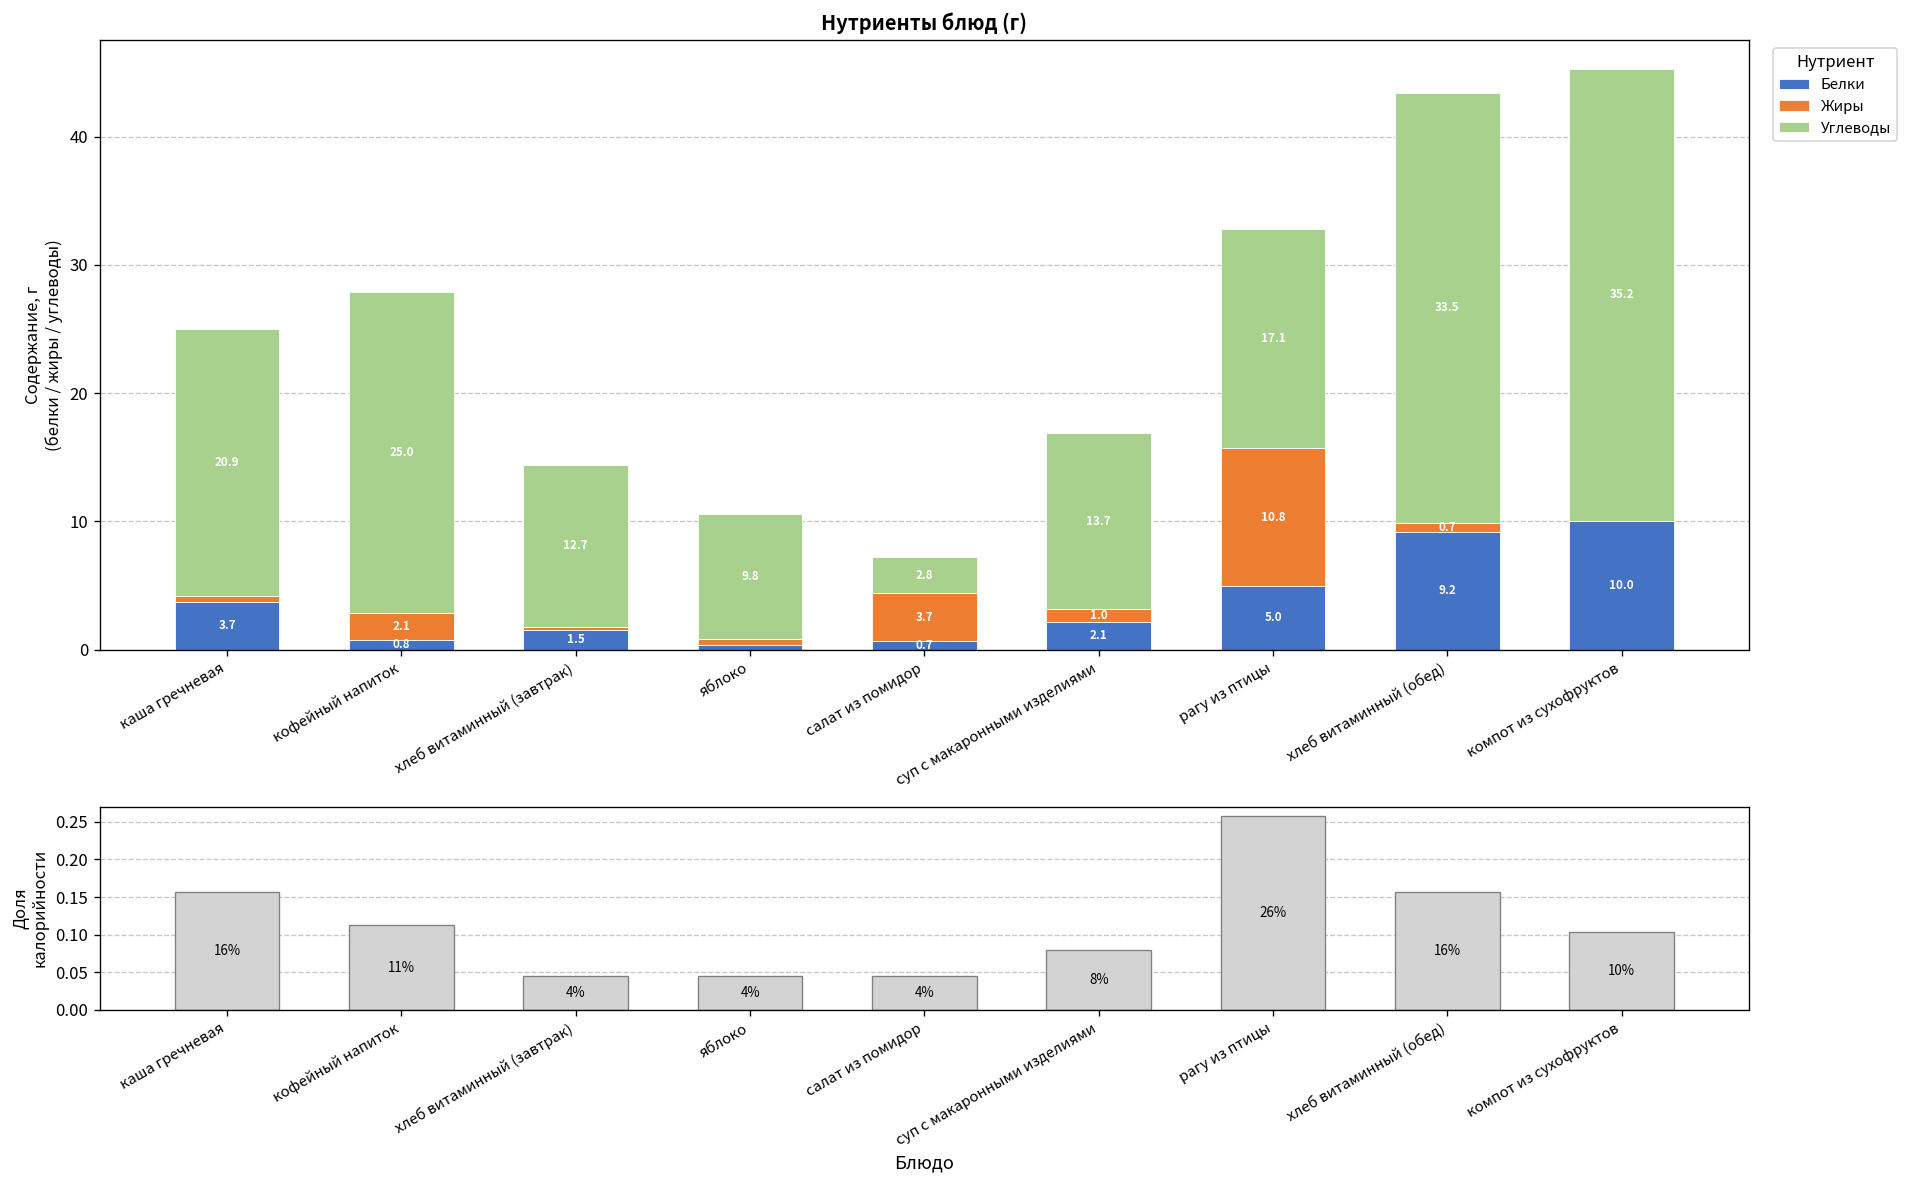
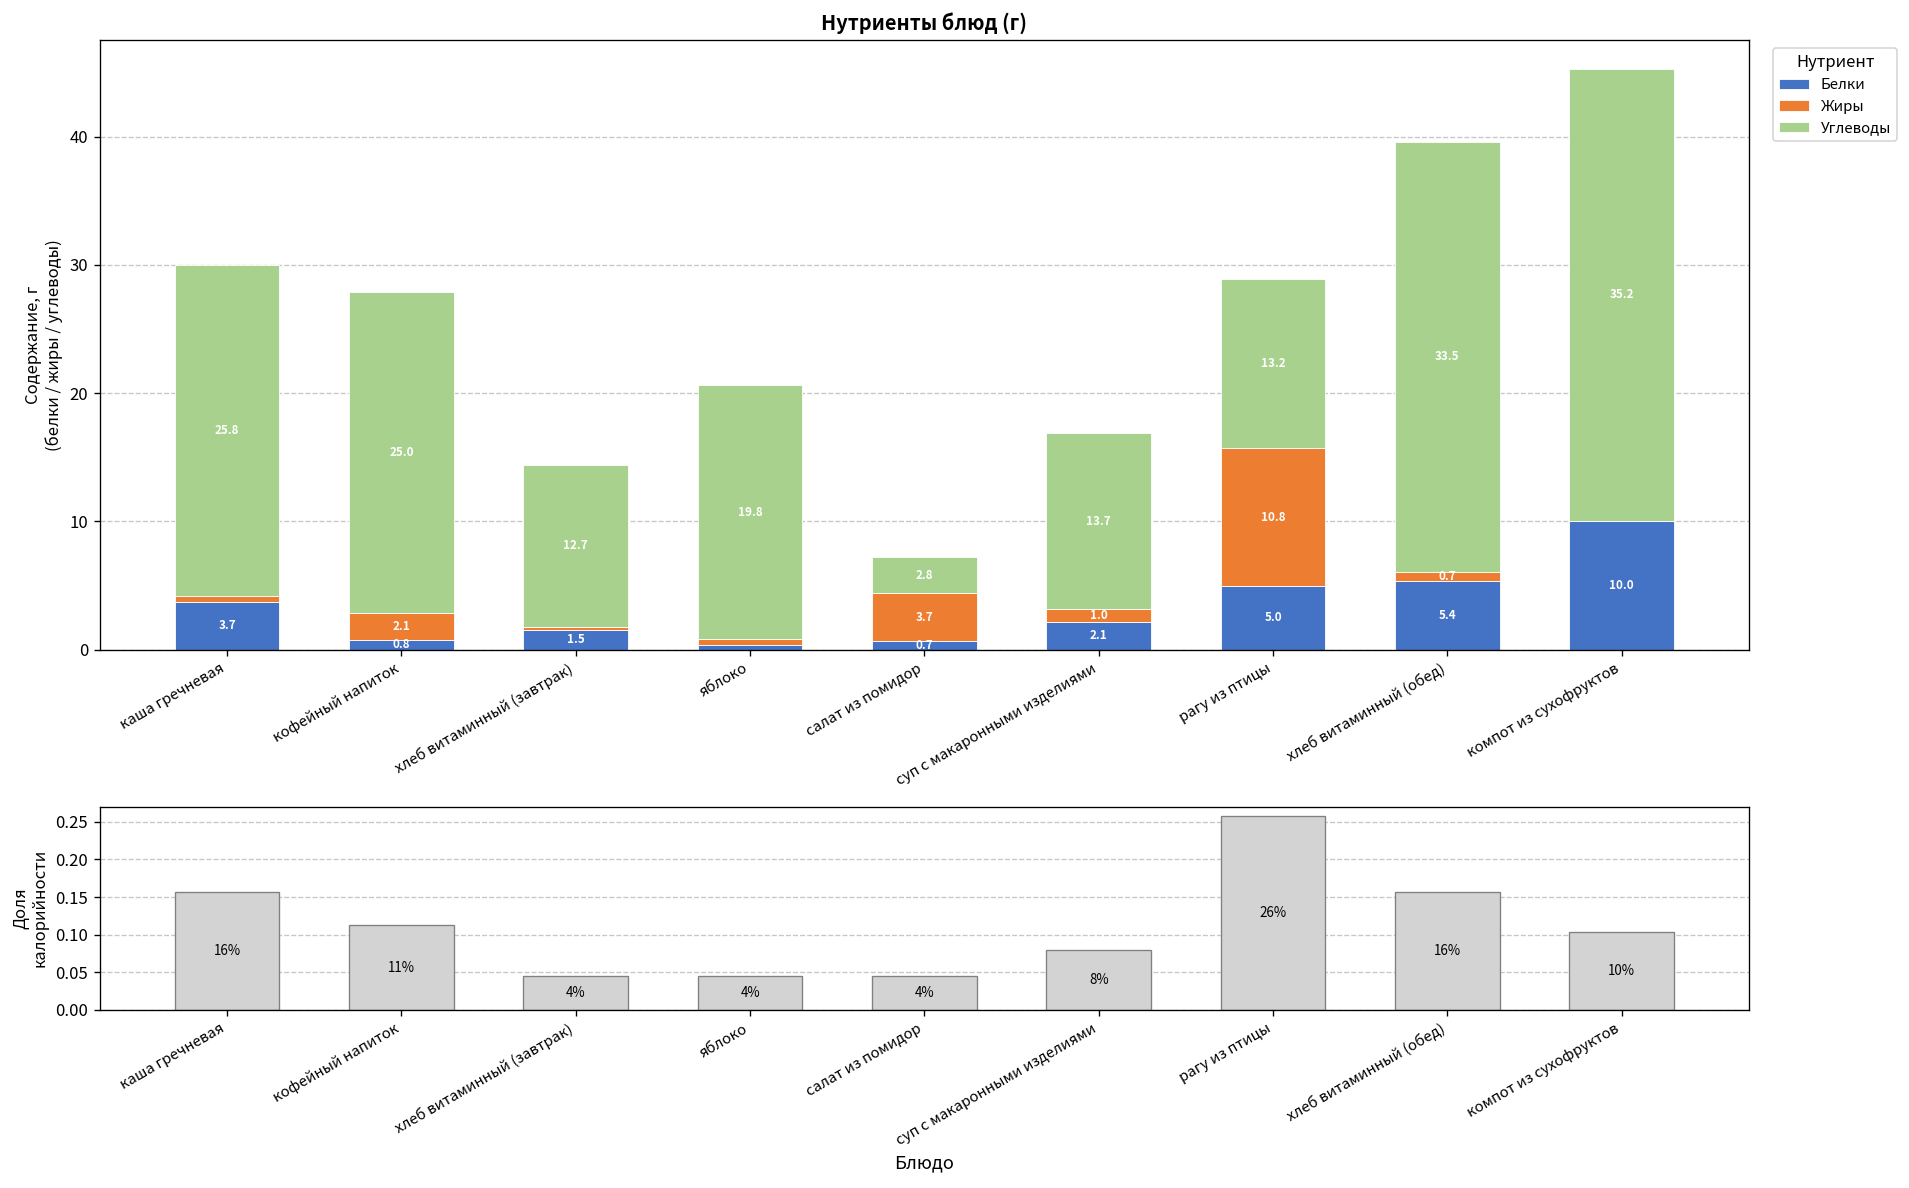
Нутриенты блюд (г), Углеводы, каша гречневая: 20.9 -> 25.8
Нутриенты блюд (г), Углеводы, яблоко: 9.8 -> 19.8
Нутриенты блюд (г), Углеводы, рагу из птицы: 17.1 -> 13.2
Нутриенты блюд (г), Белки, хлеб витаминный (обед): 9.2 -> 5.4
